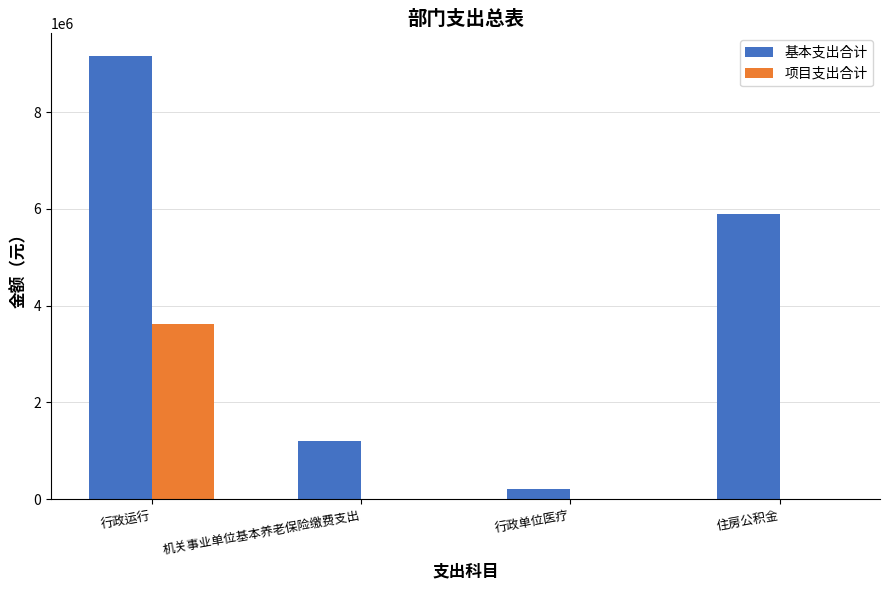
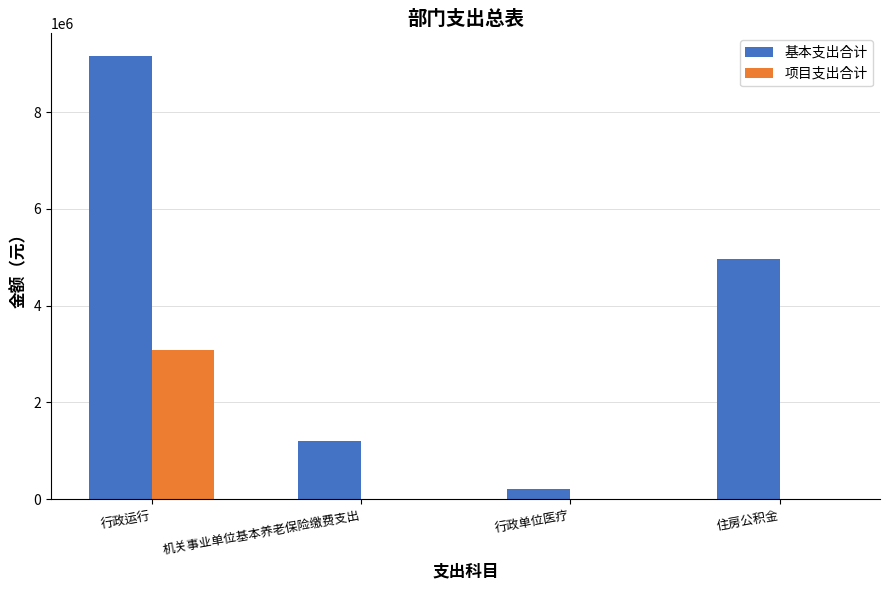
项目支出合计, 行政运行: 3600000 -> 3100000
基本支出合计, 住房公积金: 5900000 -> 5000000
